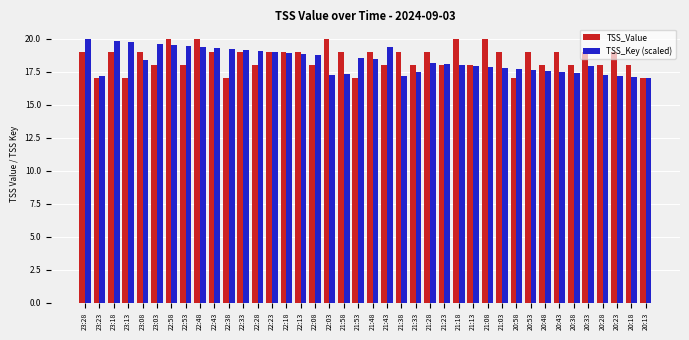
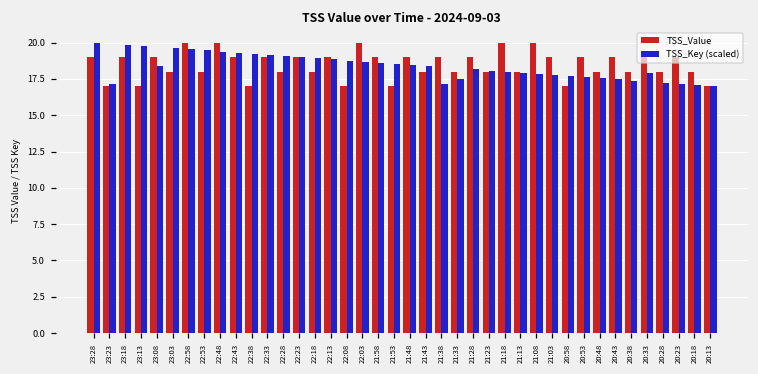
TSS_Value, 22:18: 19 -> 18
TSS_Value, 22:08: 18 -> 17
TSS_Key (scaled), 22:03: 17.2 -> 18.7
TSS_Key (scaled), 21:58: 17.3 -> 18.6
TSS_Key (scaled), 21:43: 19.4 -> 18.4
